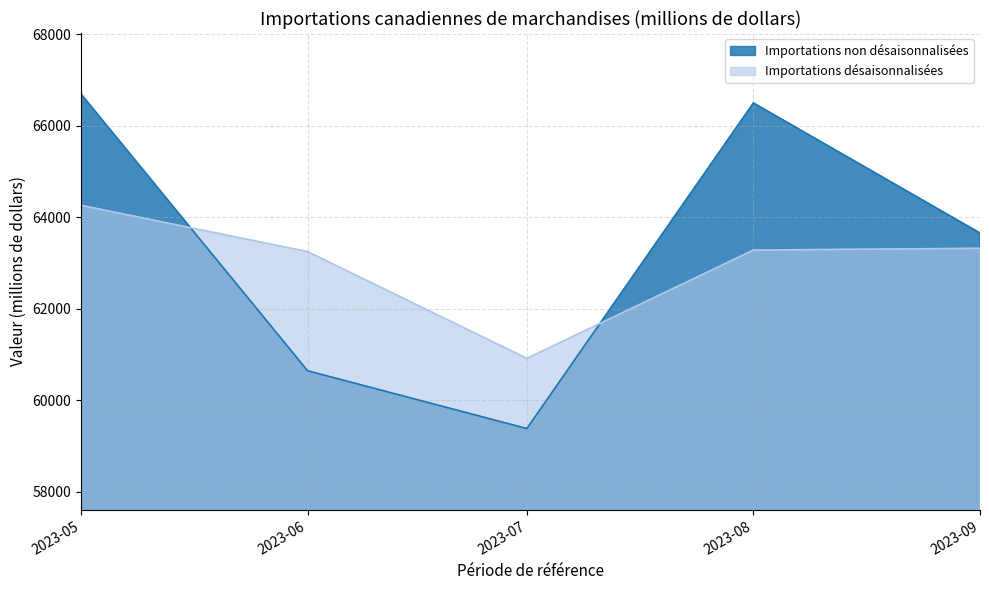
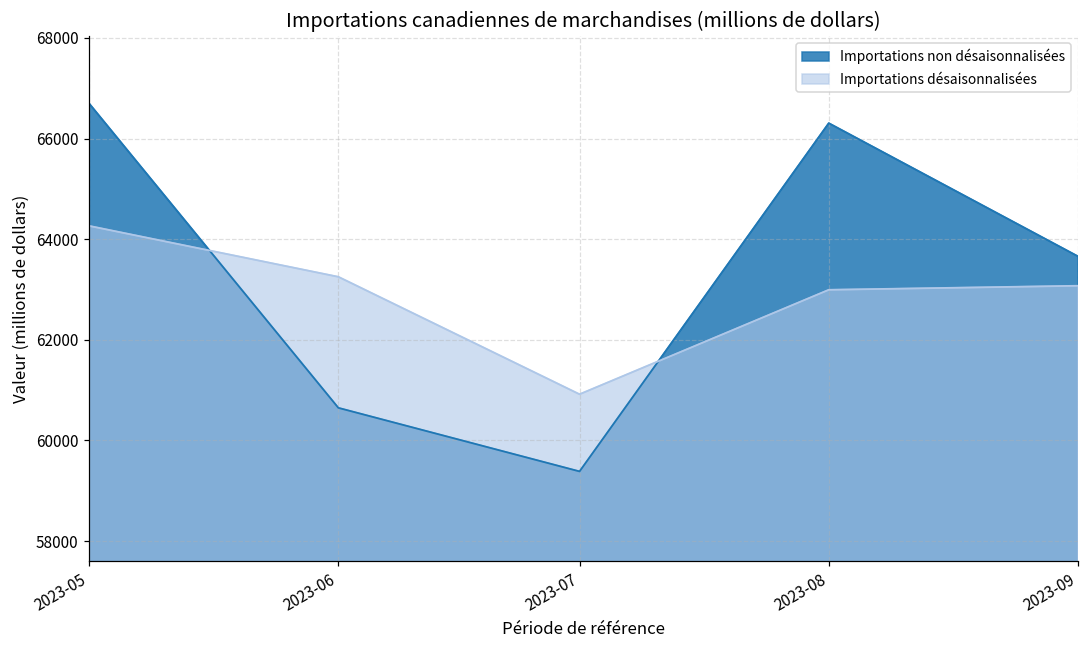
Importations non désaisonnalisées, 2023-08: 66500 -> 66300
Importations désaisonnalisées, 2023-08: 63300 -> 63000
Importations désaisonnalisées, 2023-09: 63300 -> 63100
